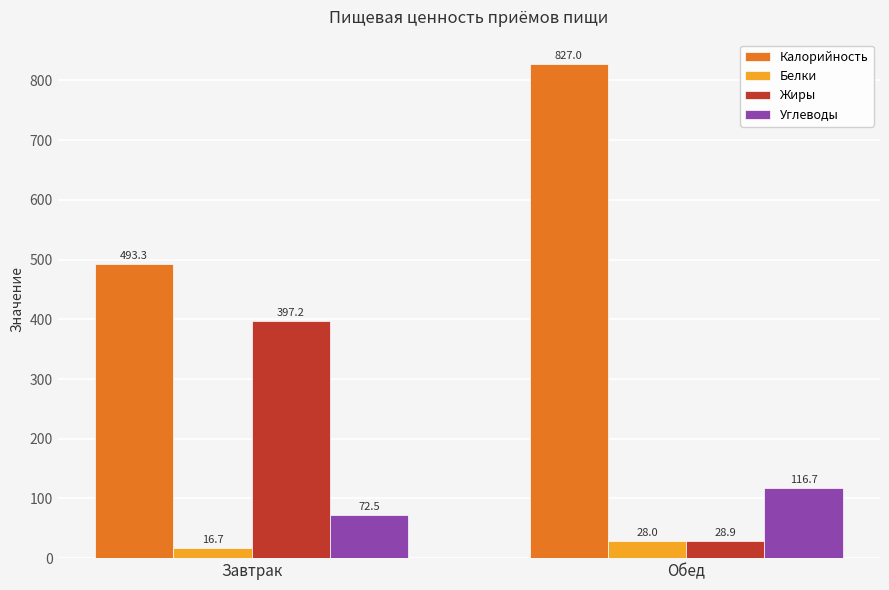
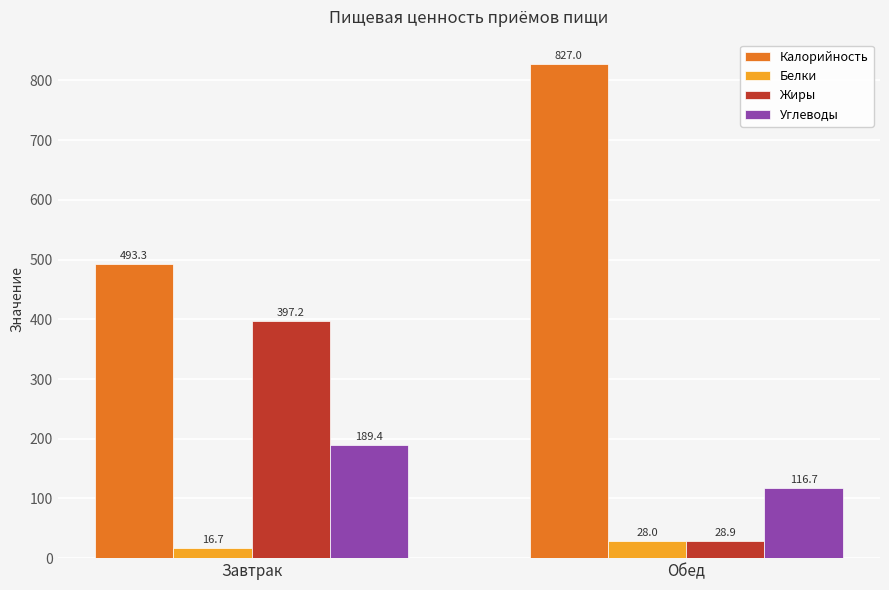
Углеводы, Завтрак: 72.5 -> 189.4
